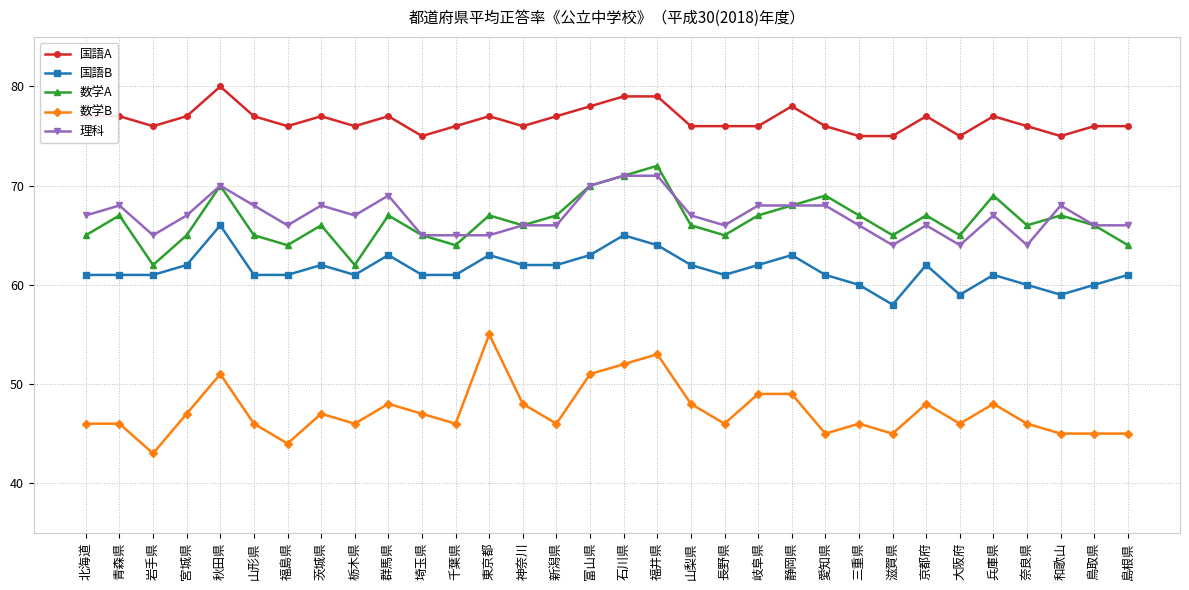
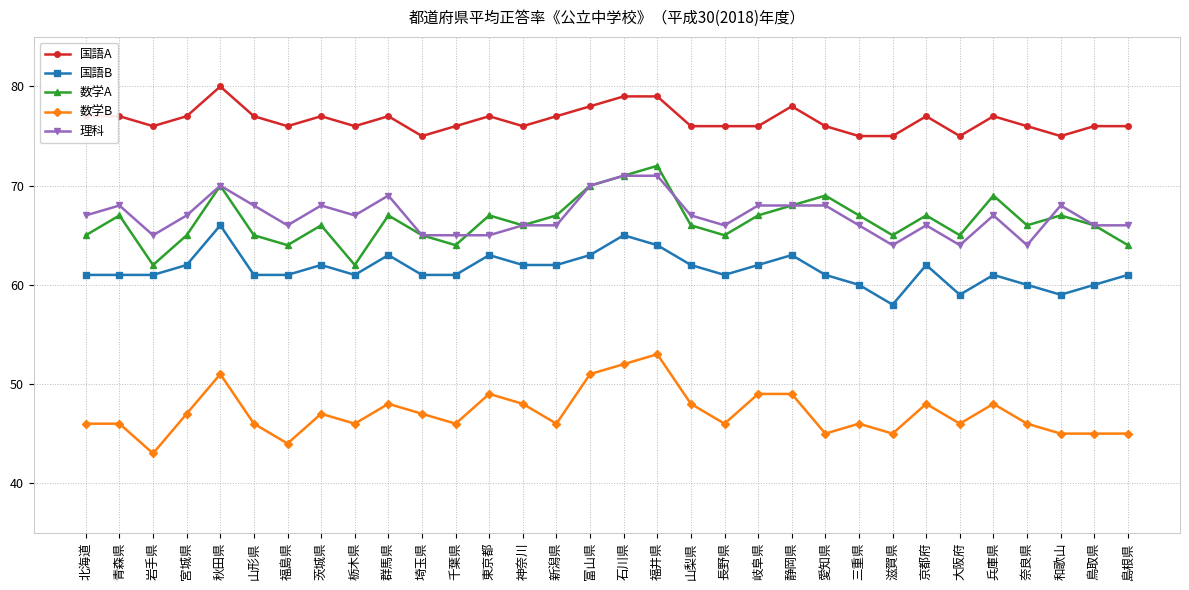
数学B, 東京都: 55 -> 49
